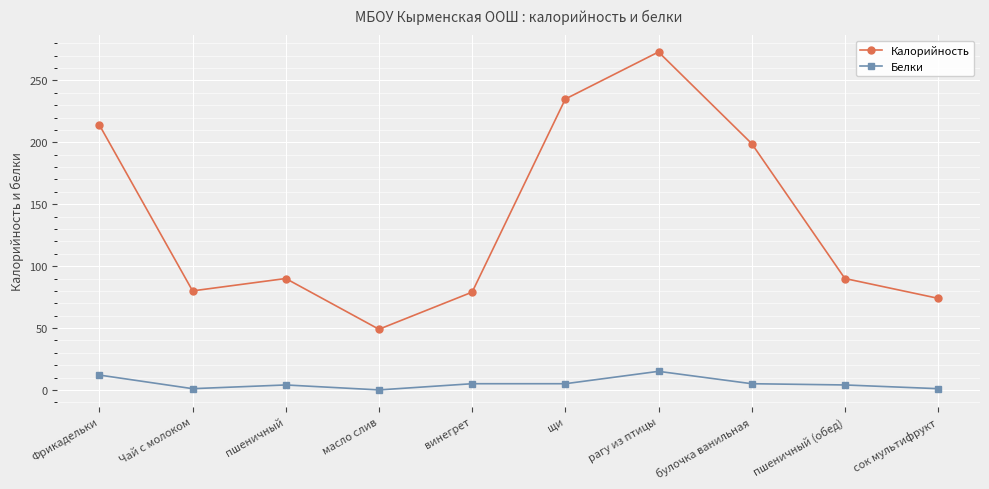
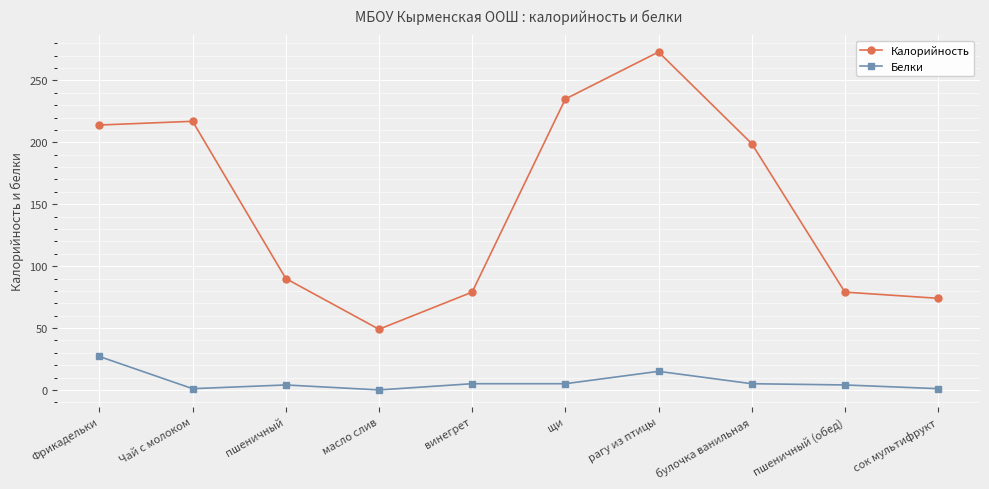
Белки, Фрикадельки: 12 -> 27
Калорийность, Чай с молоком: 80 -> 217
Калорийность, пшеничный (обед): 90 -> 79
